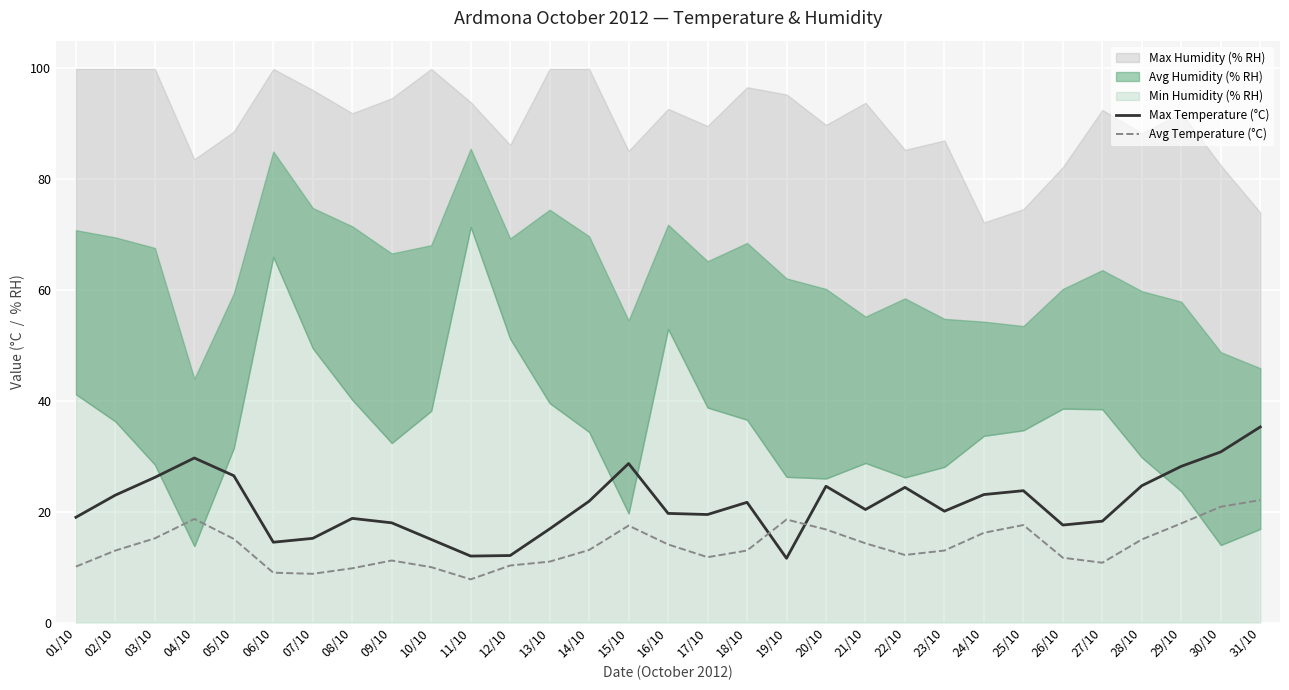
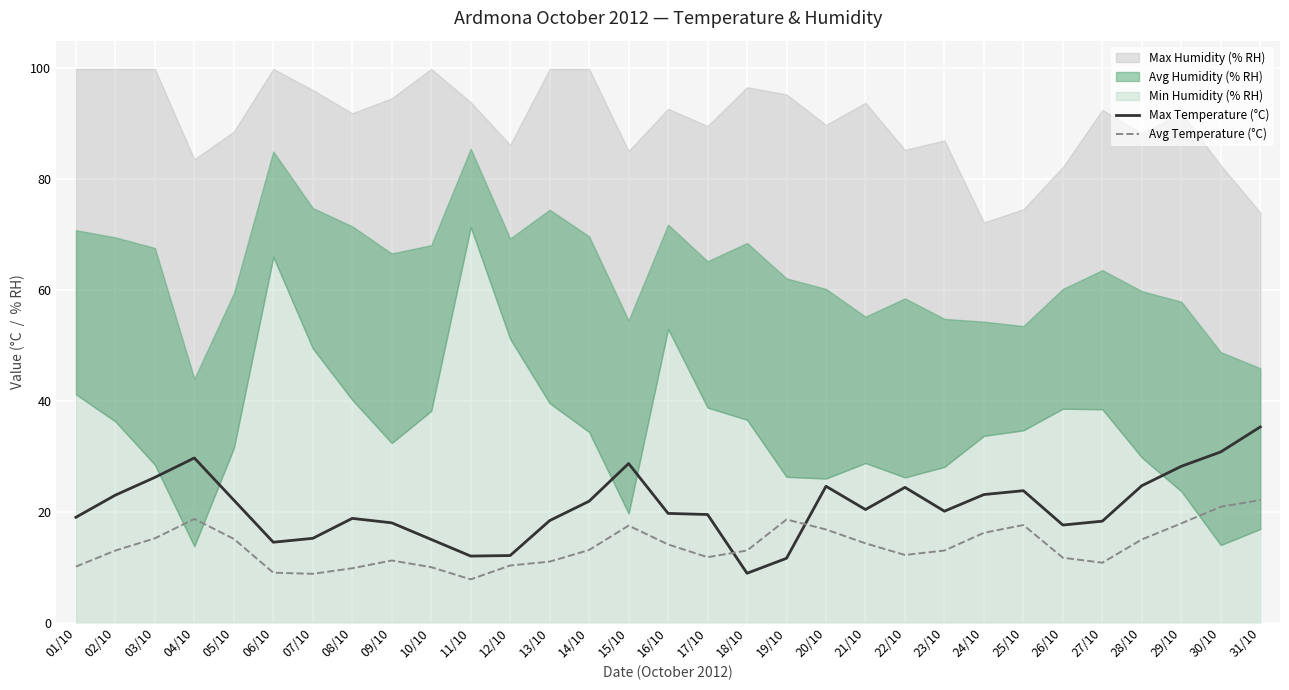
Max Temperature (°C), 05/10: 27 -> 22
Max Temperature (°C), 13/10: 17 -> 18
Max Temperature (°C), 18/10: 22 -> 9
